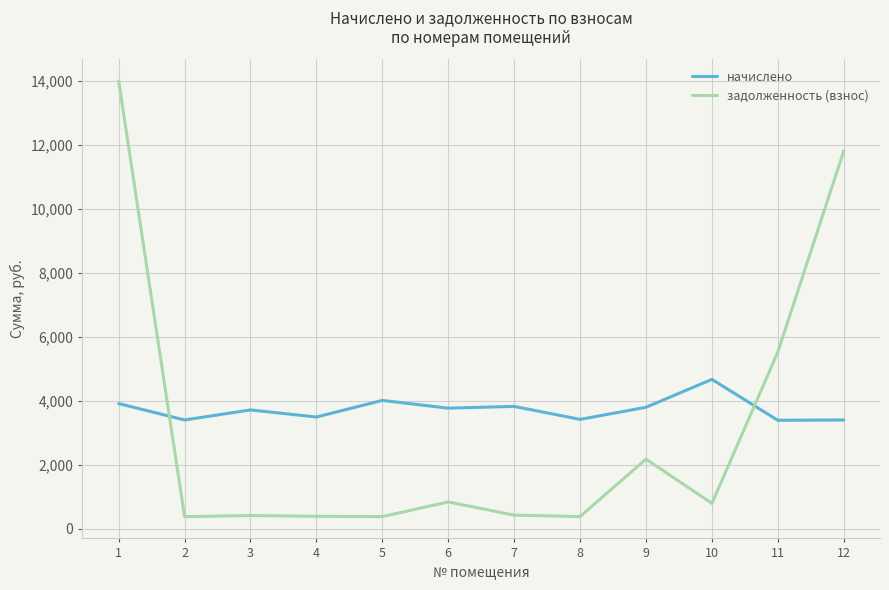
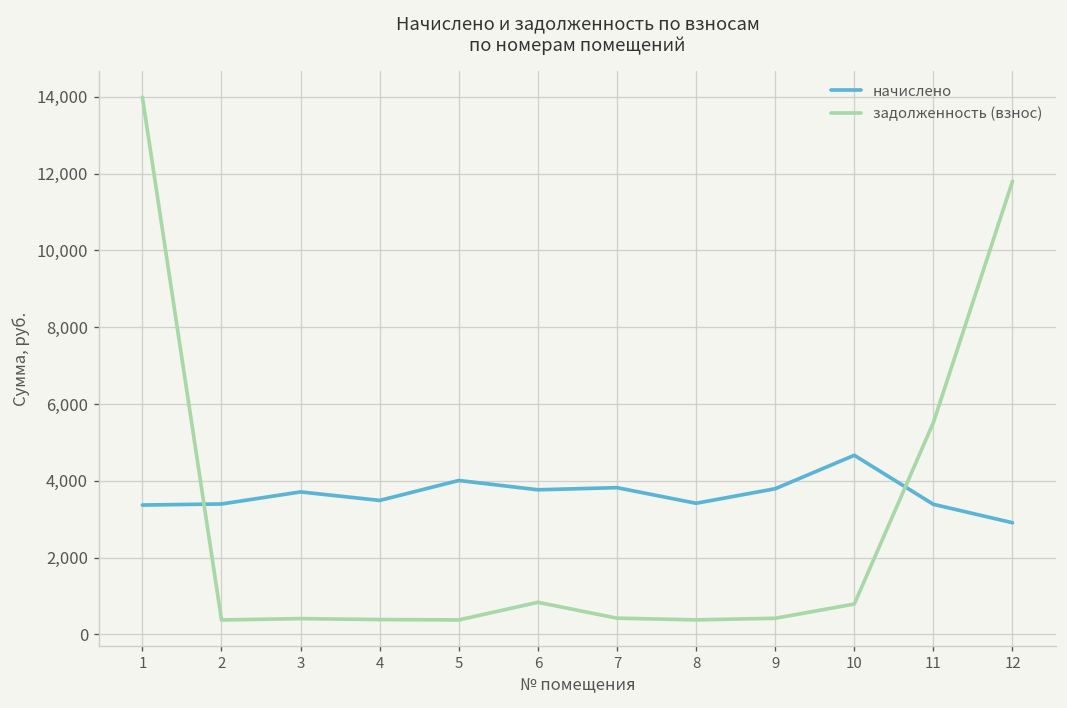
начислено, 1: 3,900 -> 3,400
задолженность (взнос), 9: 2,200 -> 400
начислено, 12: 3,400 -> 2,900
